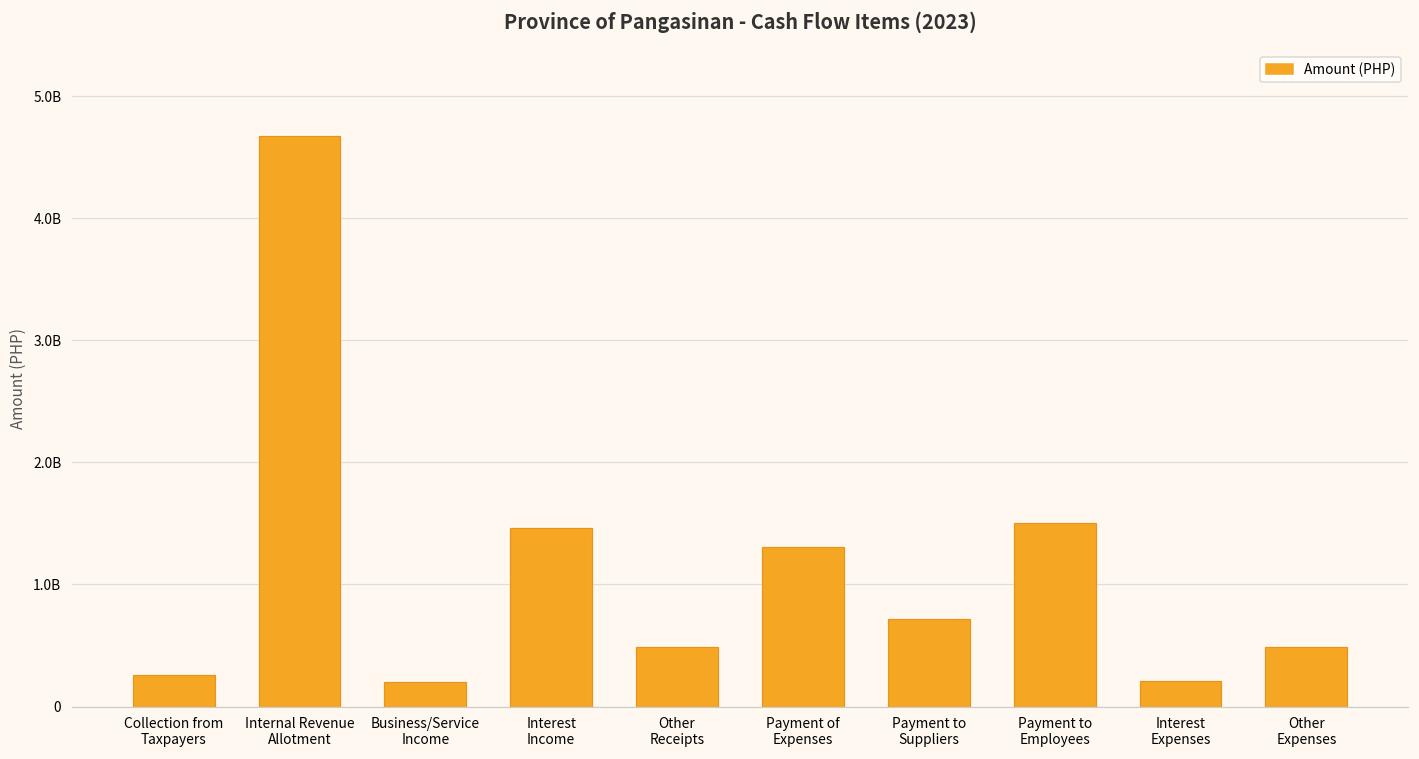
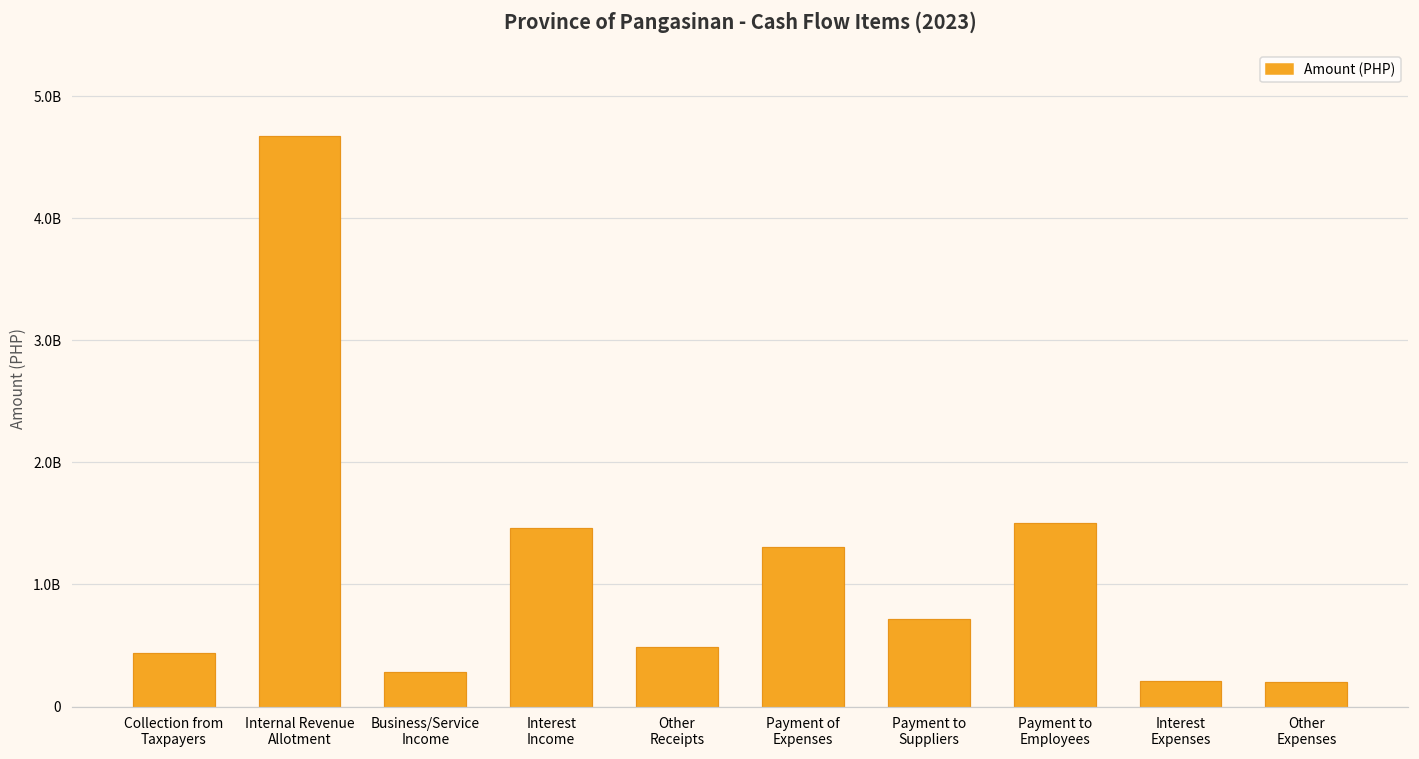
Collection from Taxpayers: 250000000 -> 440000000
Business/Service Income: 200000000 -> 280000000
Other Expenses: 490000000 -> 200000000
